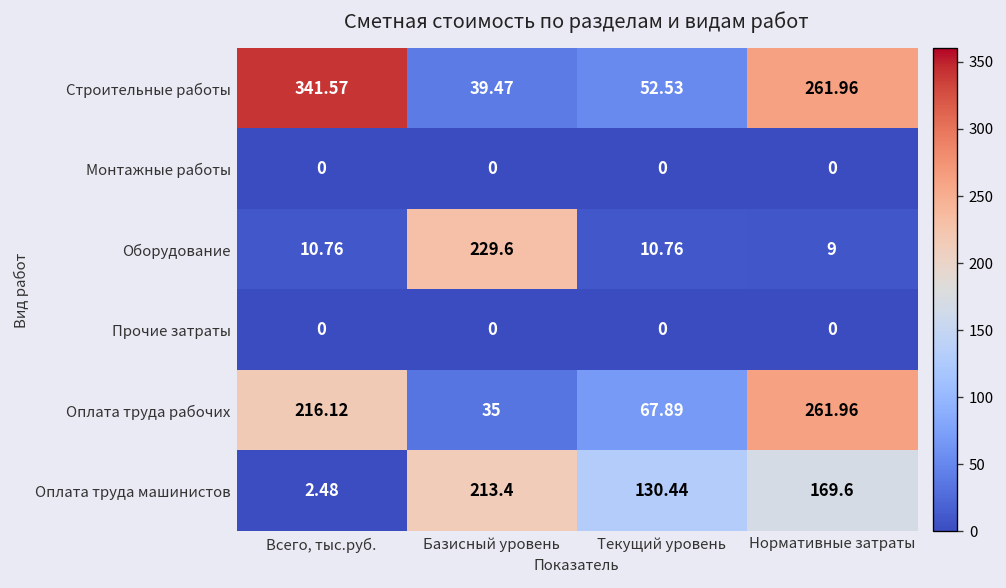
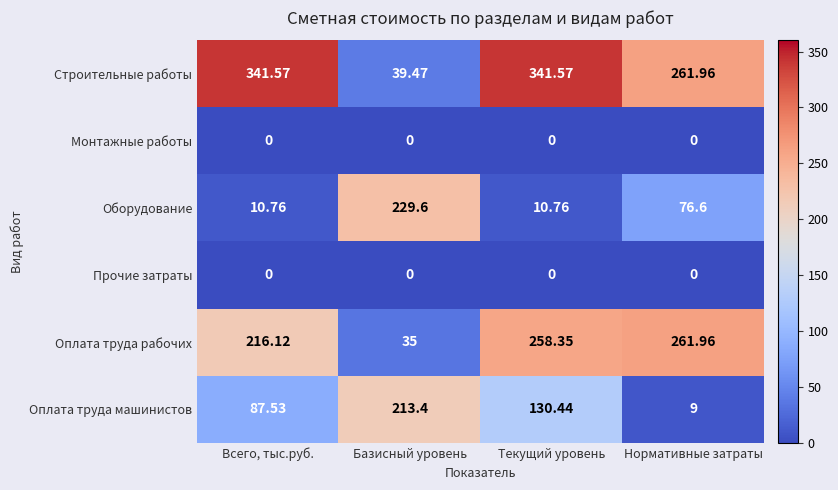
Строительные работы, Текущий уровень: 52.53 -> 341.57
Оборудование, Нормативные затраты: 9 -> 76.6
Оплата труда рабочих, Текущий уровень: 67.89 -> 258.35
Оплата труда машинистов, Всего, тыс.руб.: 2.48 -> 87.53
Оплата труда машинистов, Нормативные затраты: 169.6 -> 9
